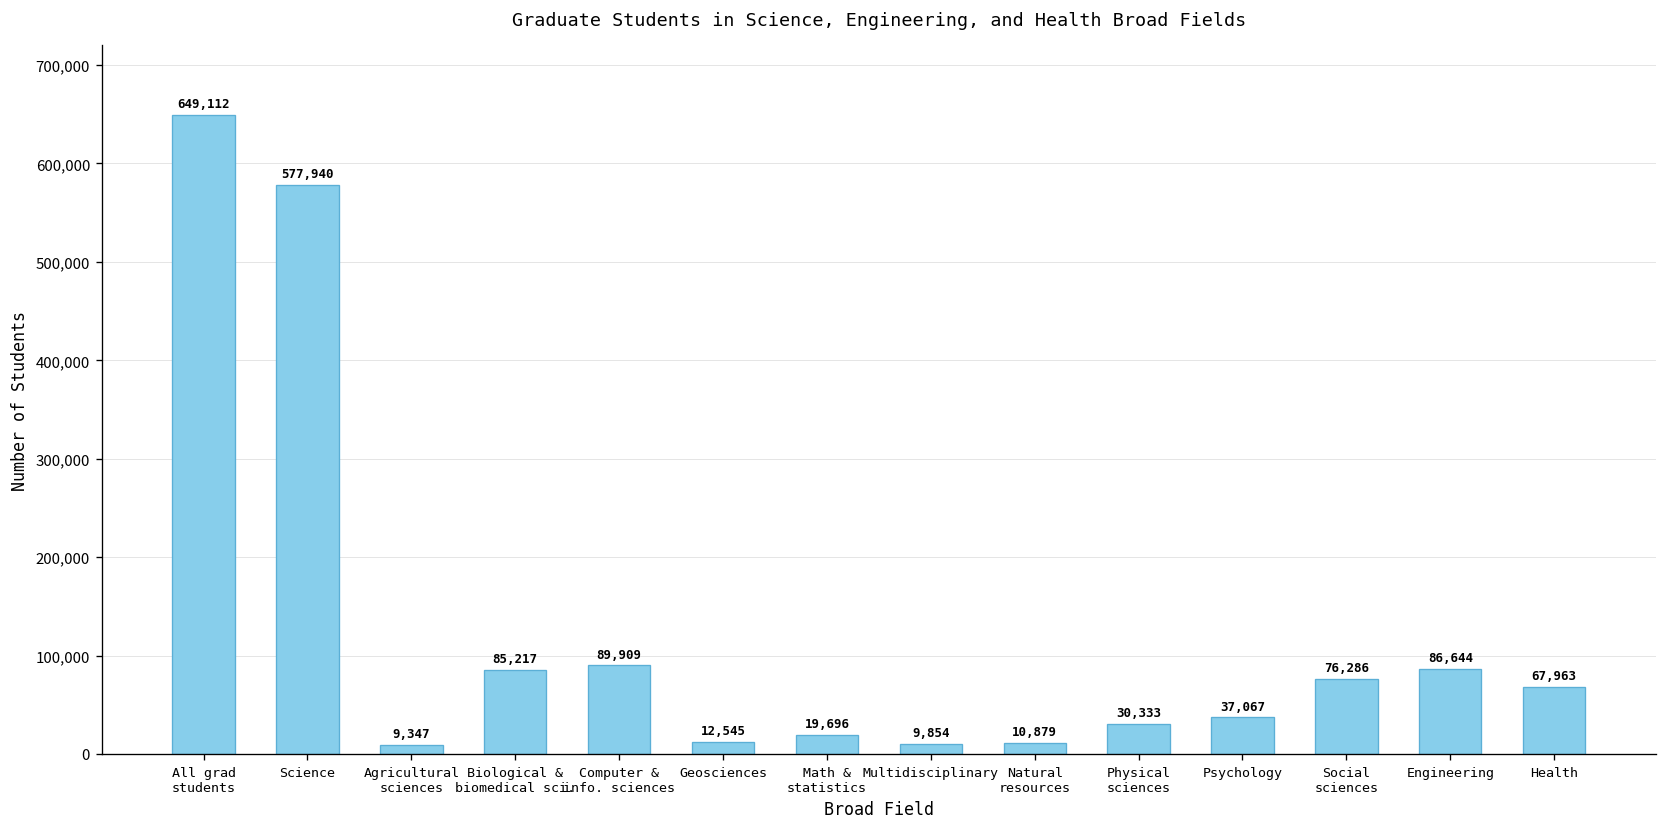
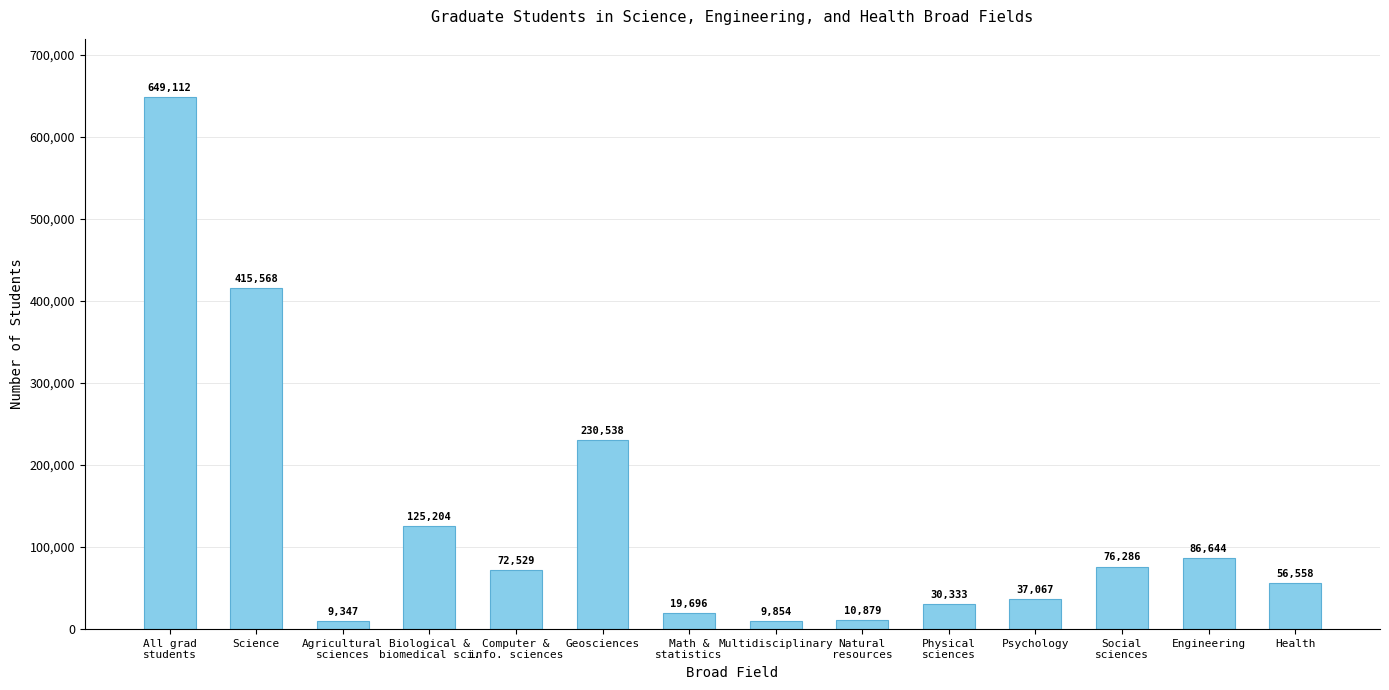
Science: 577,940 -> 415,568
Biological & biomedical sci.: 85,217 -> 125,204
Computer & info. sciences: 89,909 -> 72,529
Geosciences: 12,545 -> 230,538
Health: 67,963 -> 56,558
